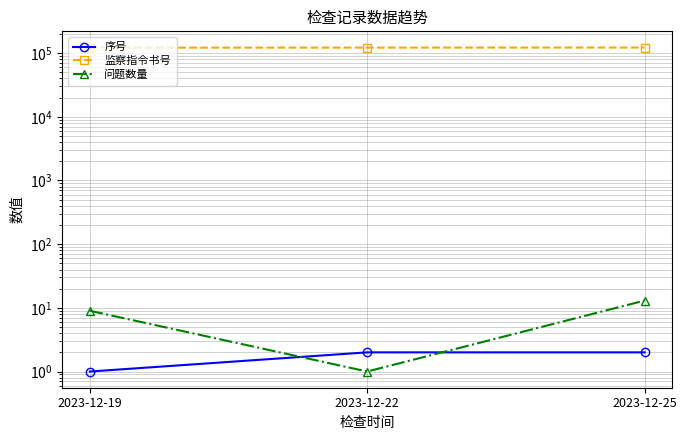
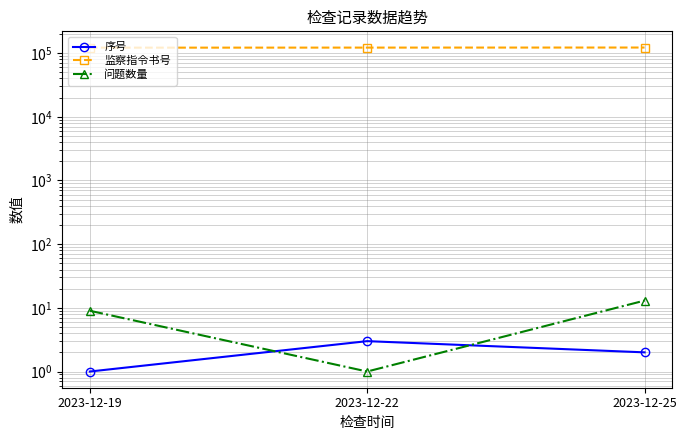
序号, 2023-12-22: 2 -> 3
